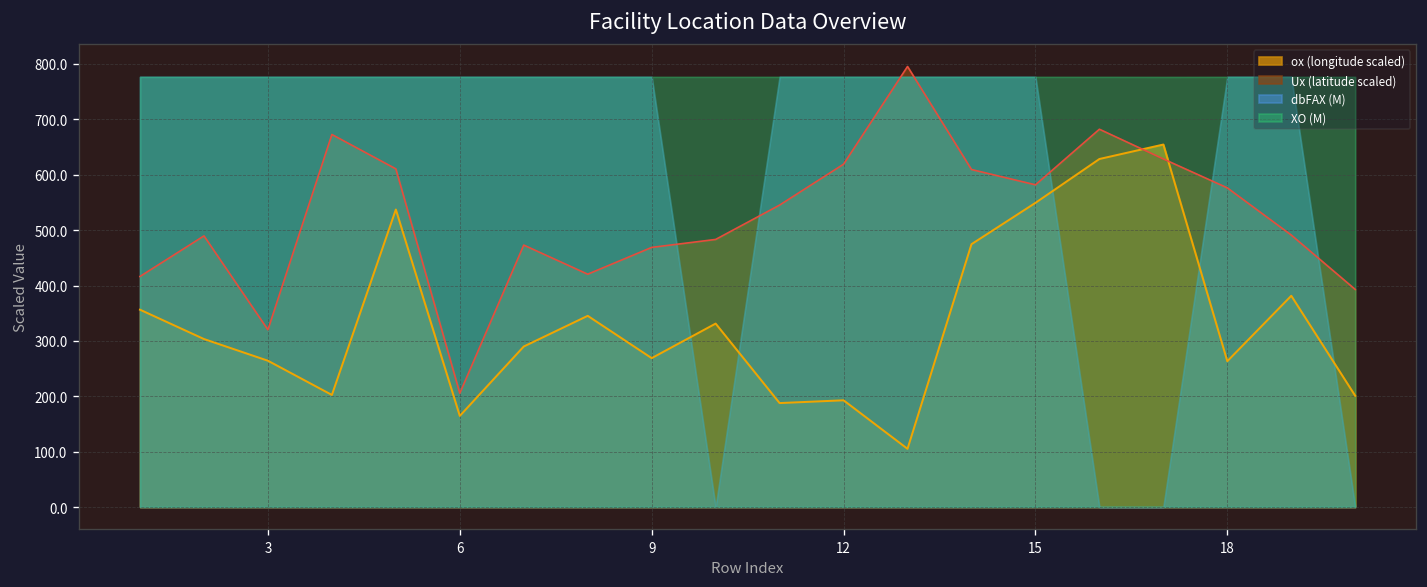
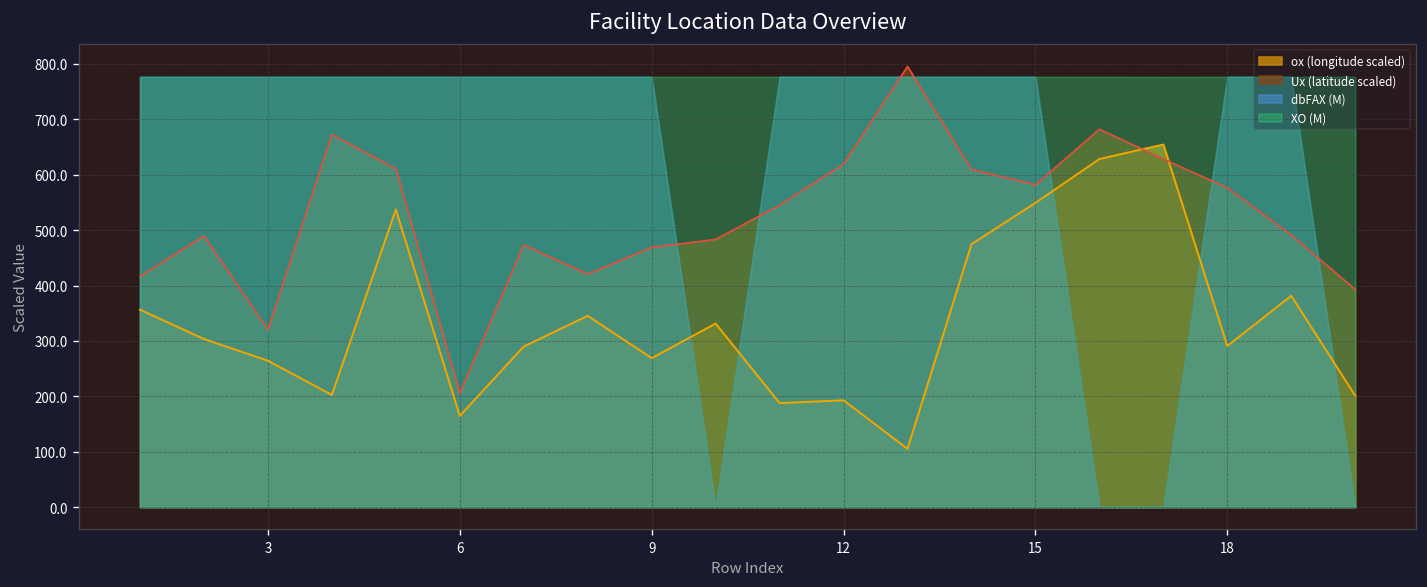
ox (longitude scaled), 18: 260 -> 290
